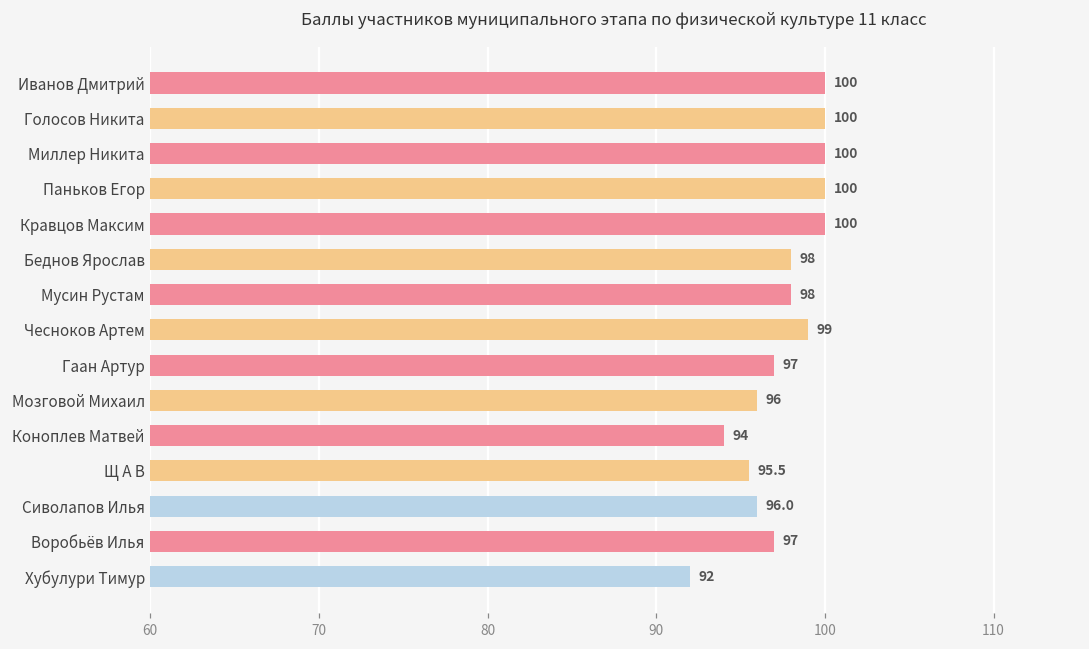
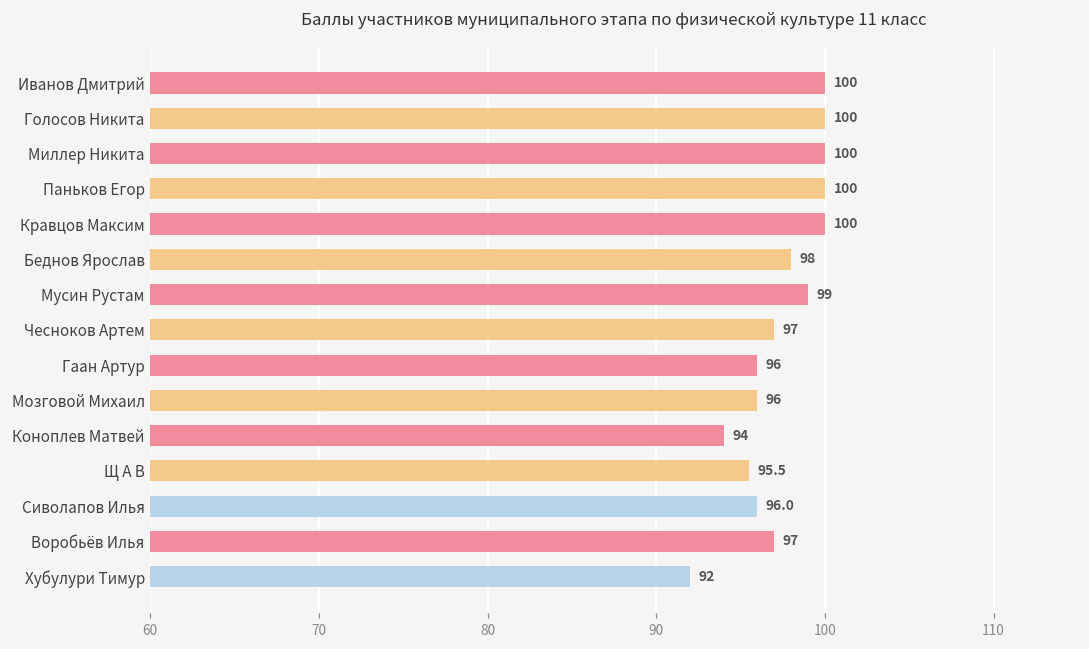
Мусин Рустам: 98 -> 99
Чесноков Артем: 99 -> 97
Гаан Артур: 97 -> 96
